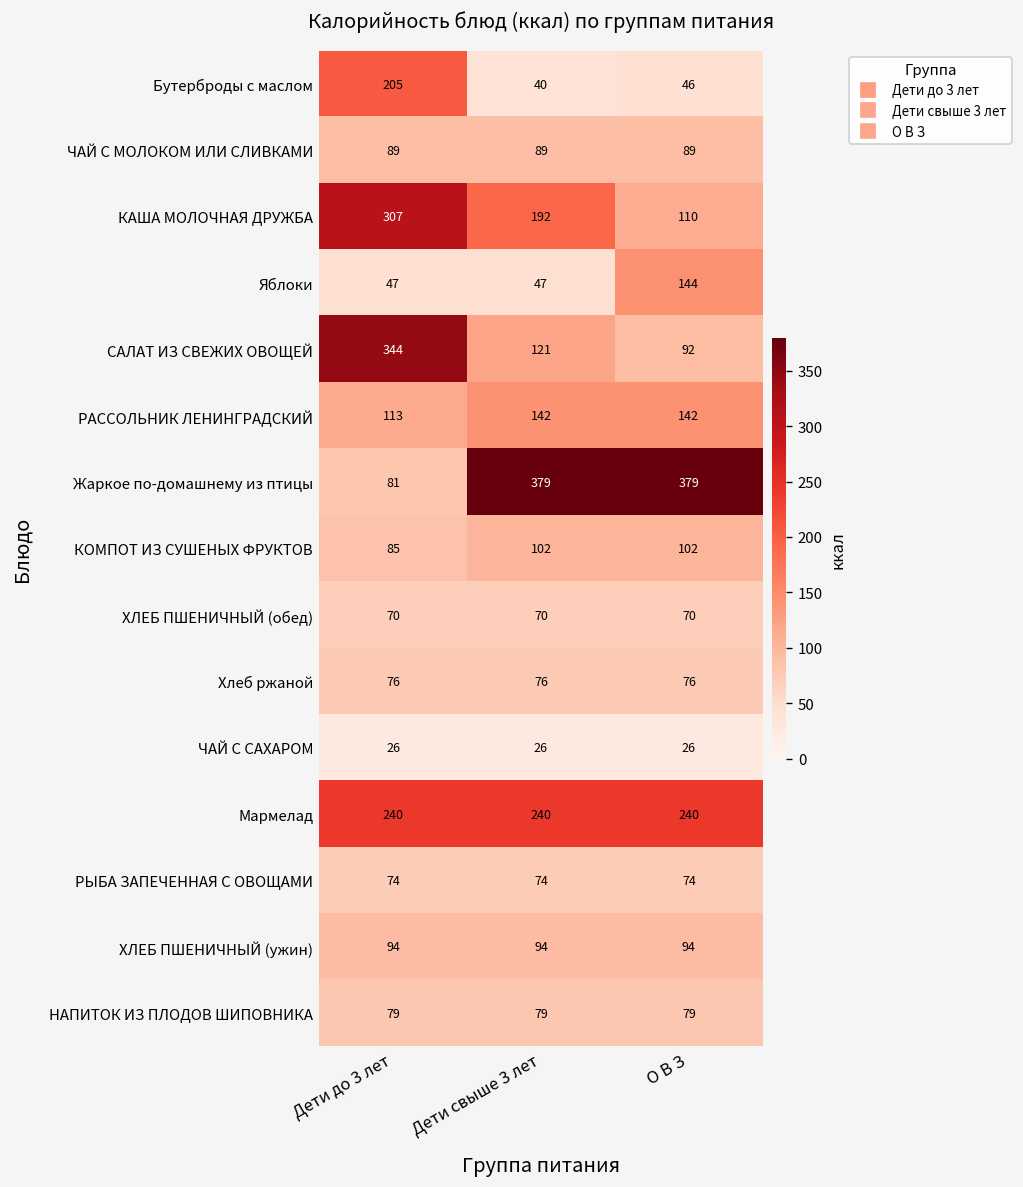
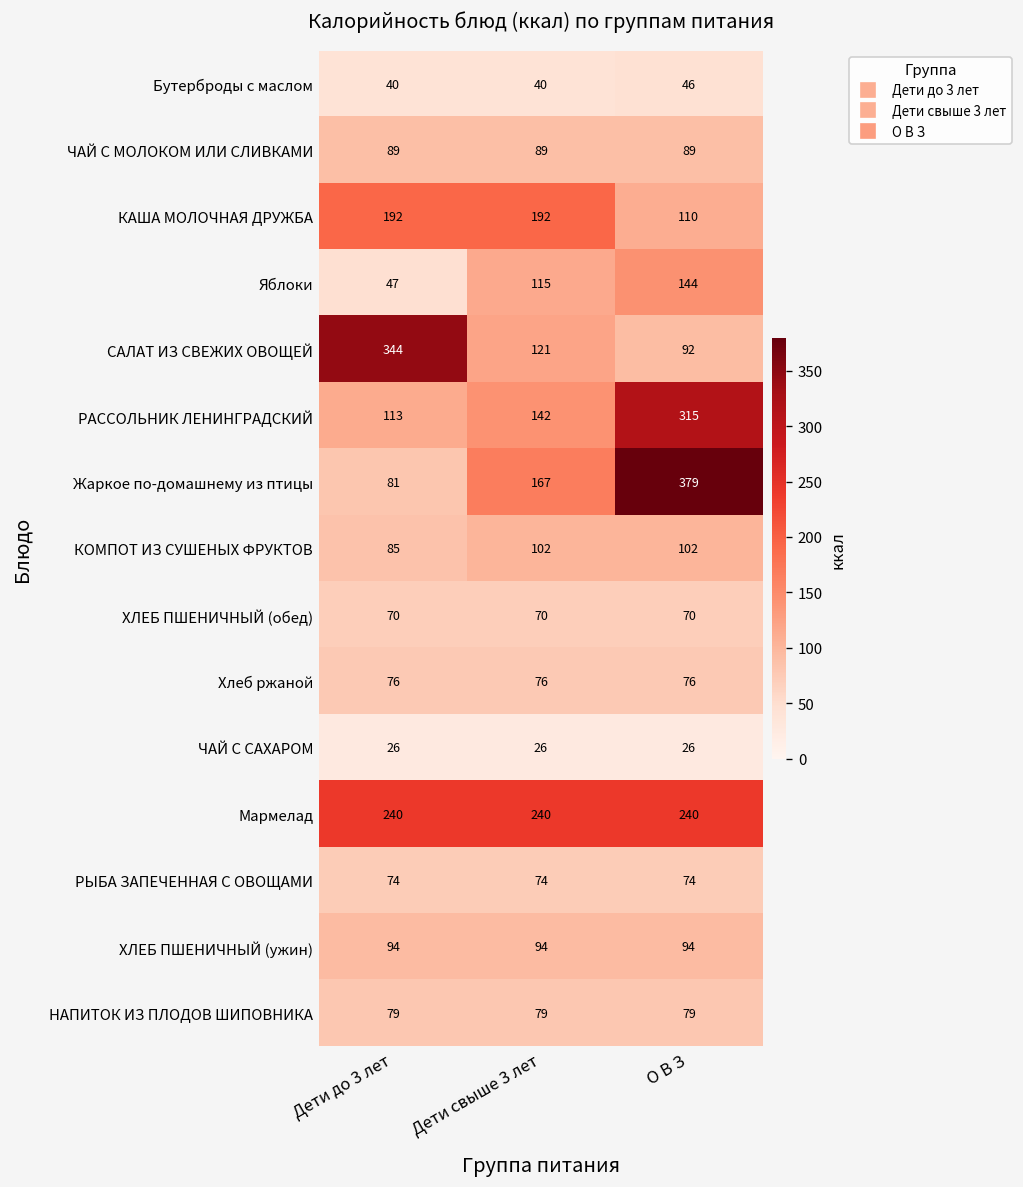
Бутерброды с маслом, Дети до 3 лет: 205 -> 40
КАША МОЛОЧНАЯ ДРУЖБА, Дети до 3 лет: 307 -> 192
Яблоки, Дети свыше 3 лет: 47 -> 115
РАССОЛЬНИК ЛЕНИНГРАДСКИЙ, О В З: 142 -> 315
Жаркое по-домашнему из птицы, Дети свыше 3 лет: 379 -> 167
